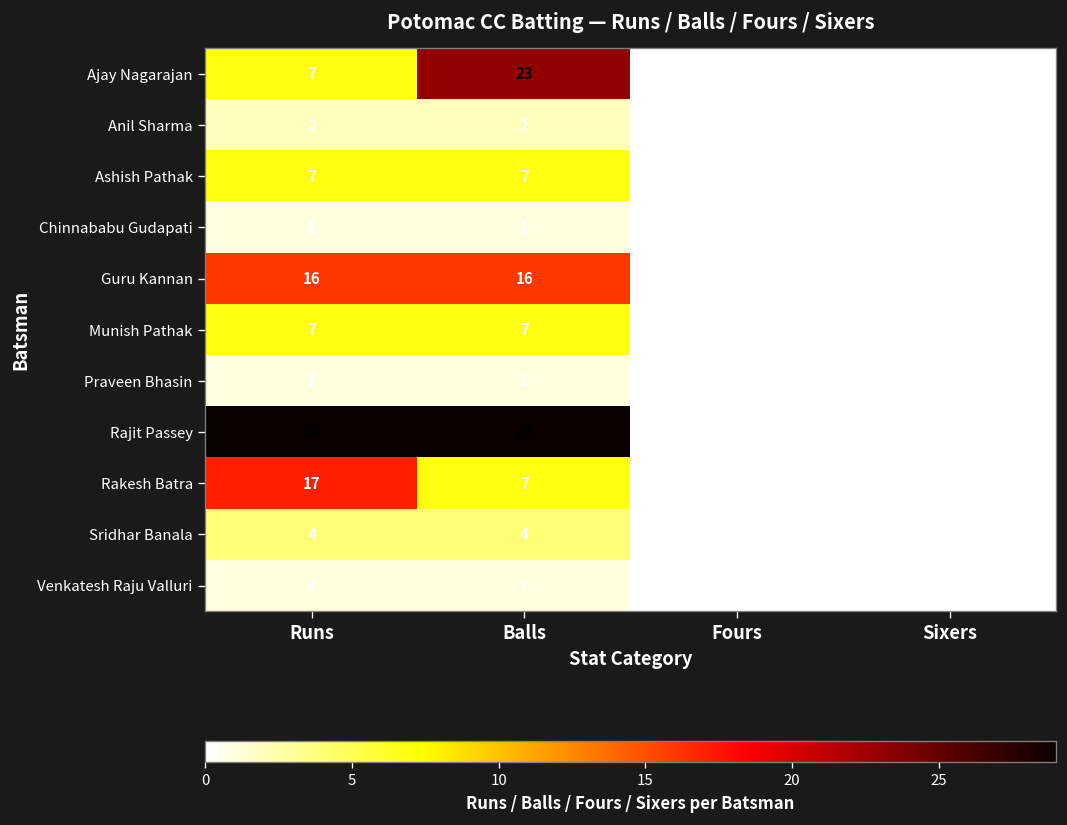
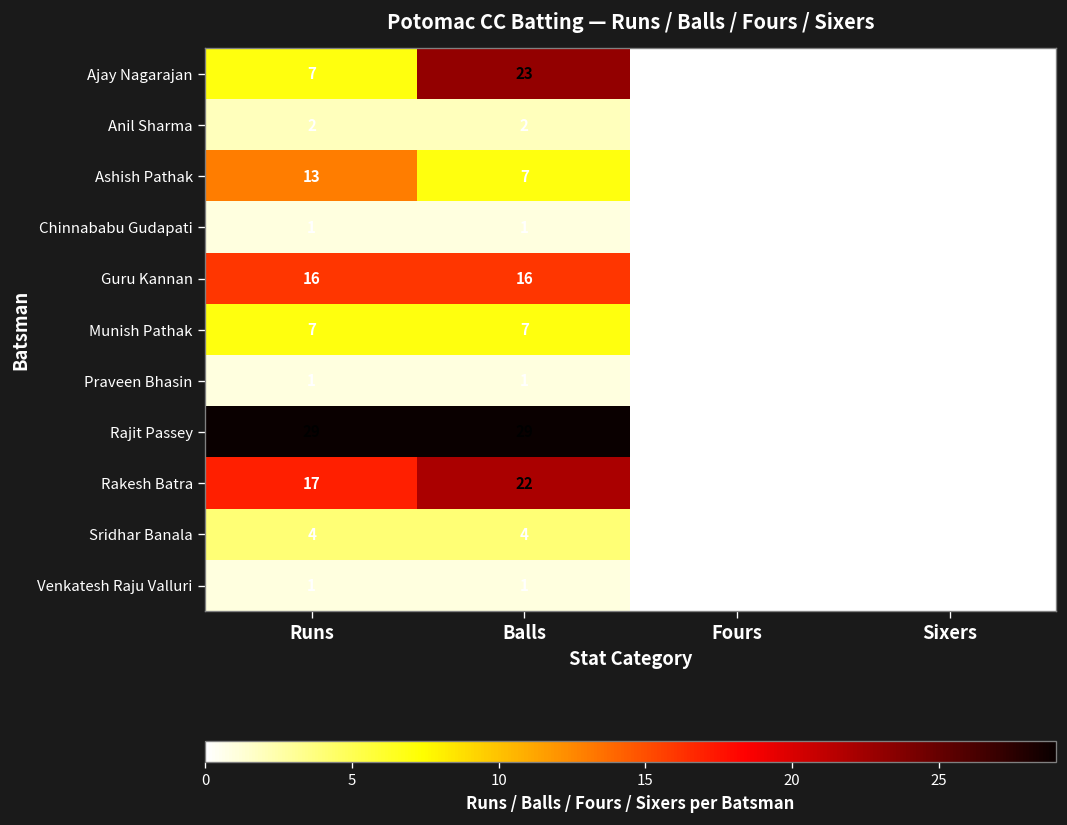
Ashish Pathak, Runs: 7 -> 13
Rakesh Batra, Balls: 7 -> 22
